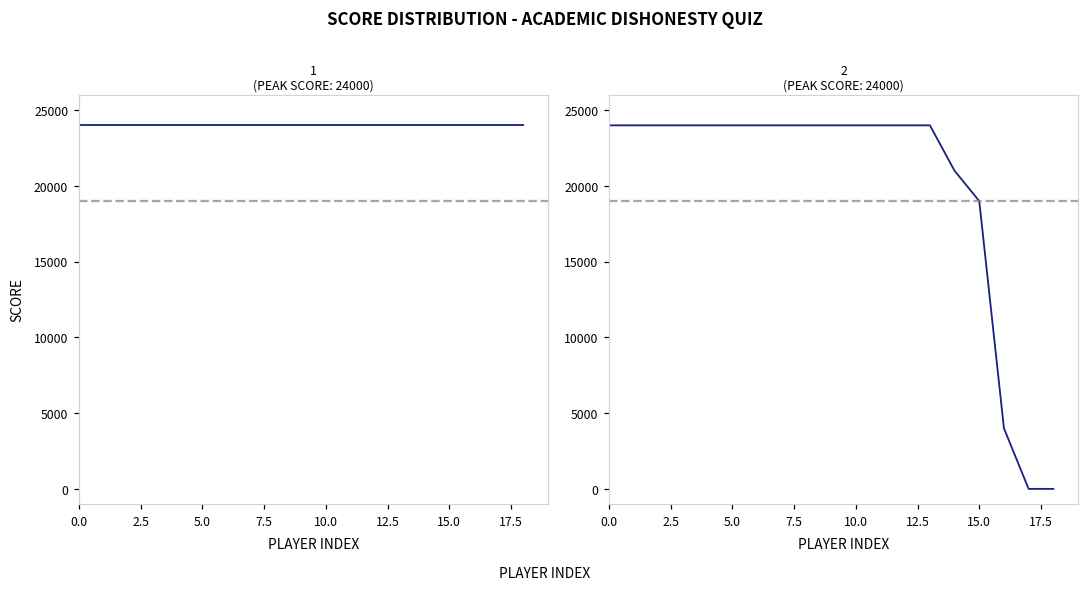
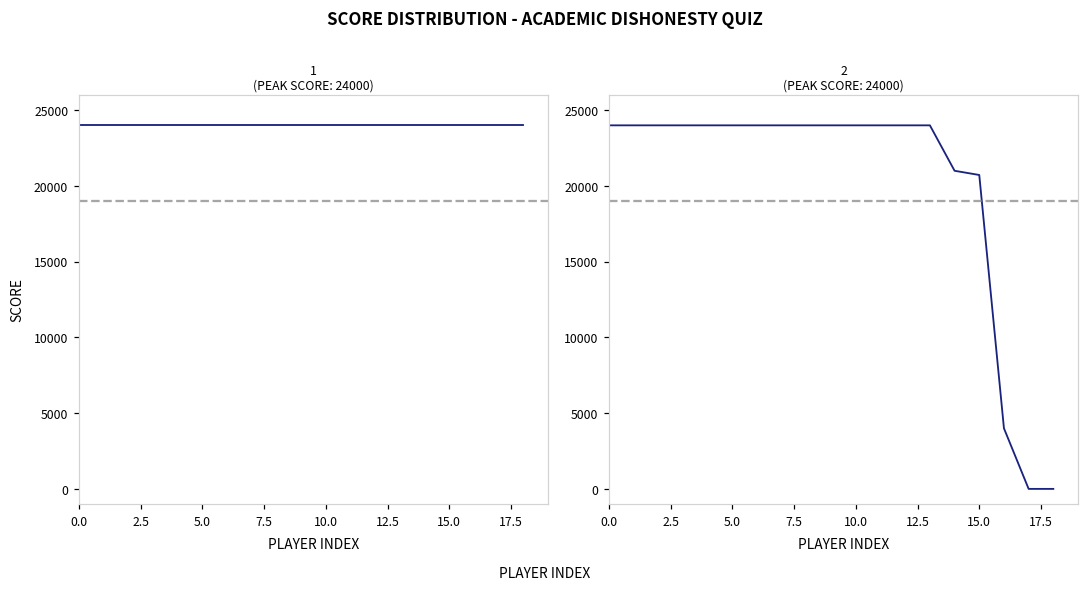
2 (PEAK SCORE: 24000), 15.0: 19000 -> 20700
